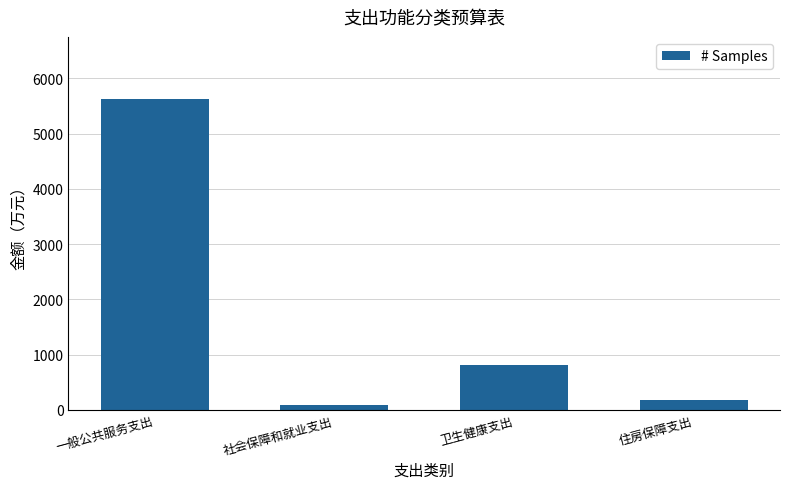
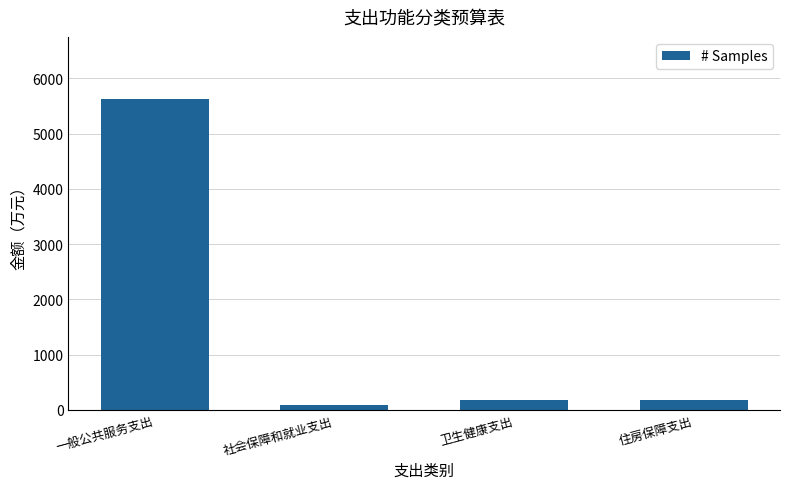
卫生健康支出: 800 -> 200
